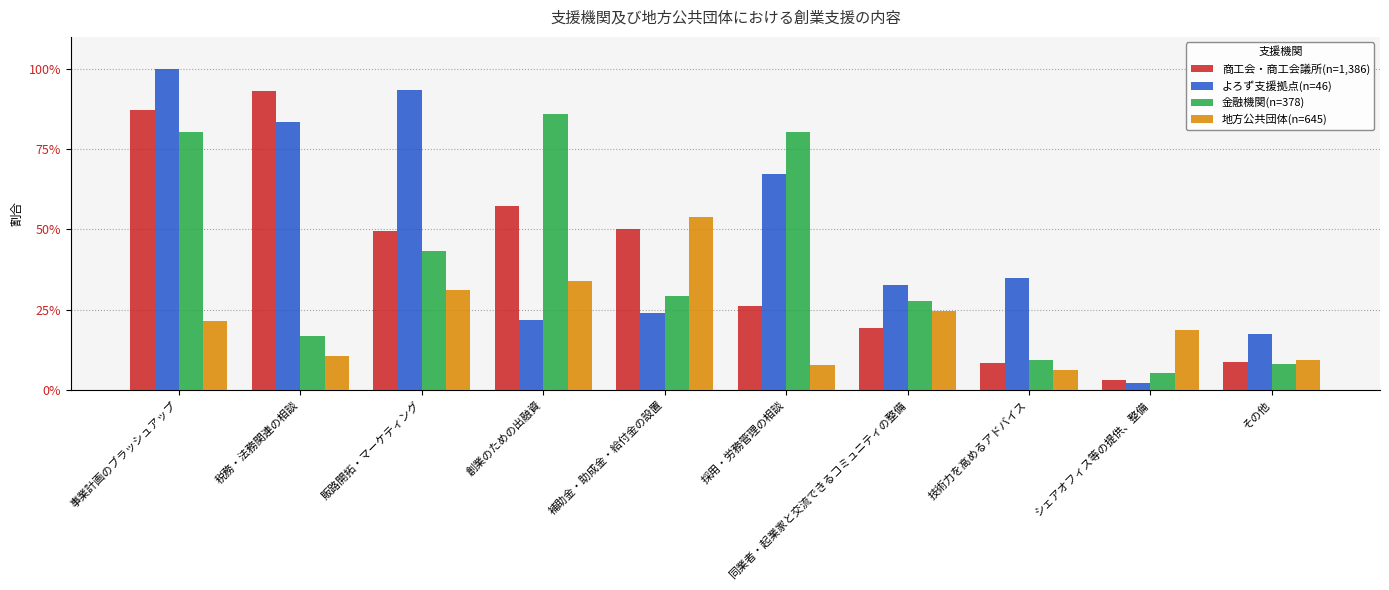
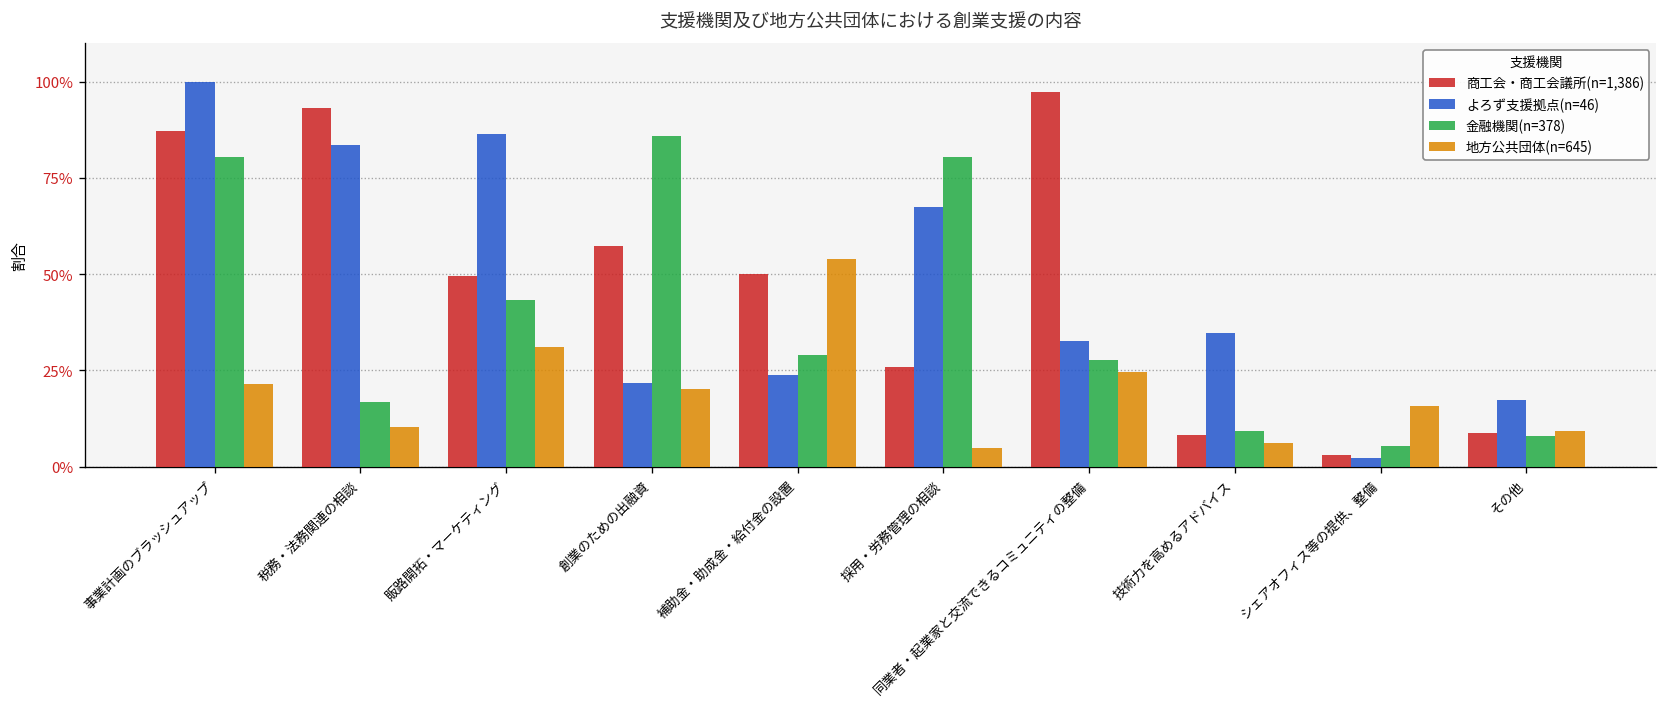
よろず支援拠点(n=46), 販路開拓・マーケティング: 94% -> 87%
地方公共団体(n=645), 創業のための出融資: 34% -> 20%
地方公共団体(n=645), 採用・労務管理の相談: 8% -> 5%
商工会・商工会議所(n=1,386), 同業者・起業家と交流できるコミュニティの整備: 19% -> 97%
地方公共団体(n=645), シェアオフィス等の提供、整備: 19% -> 16%
